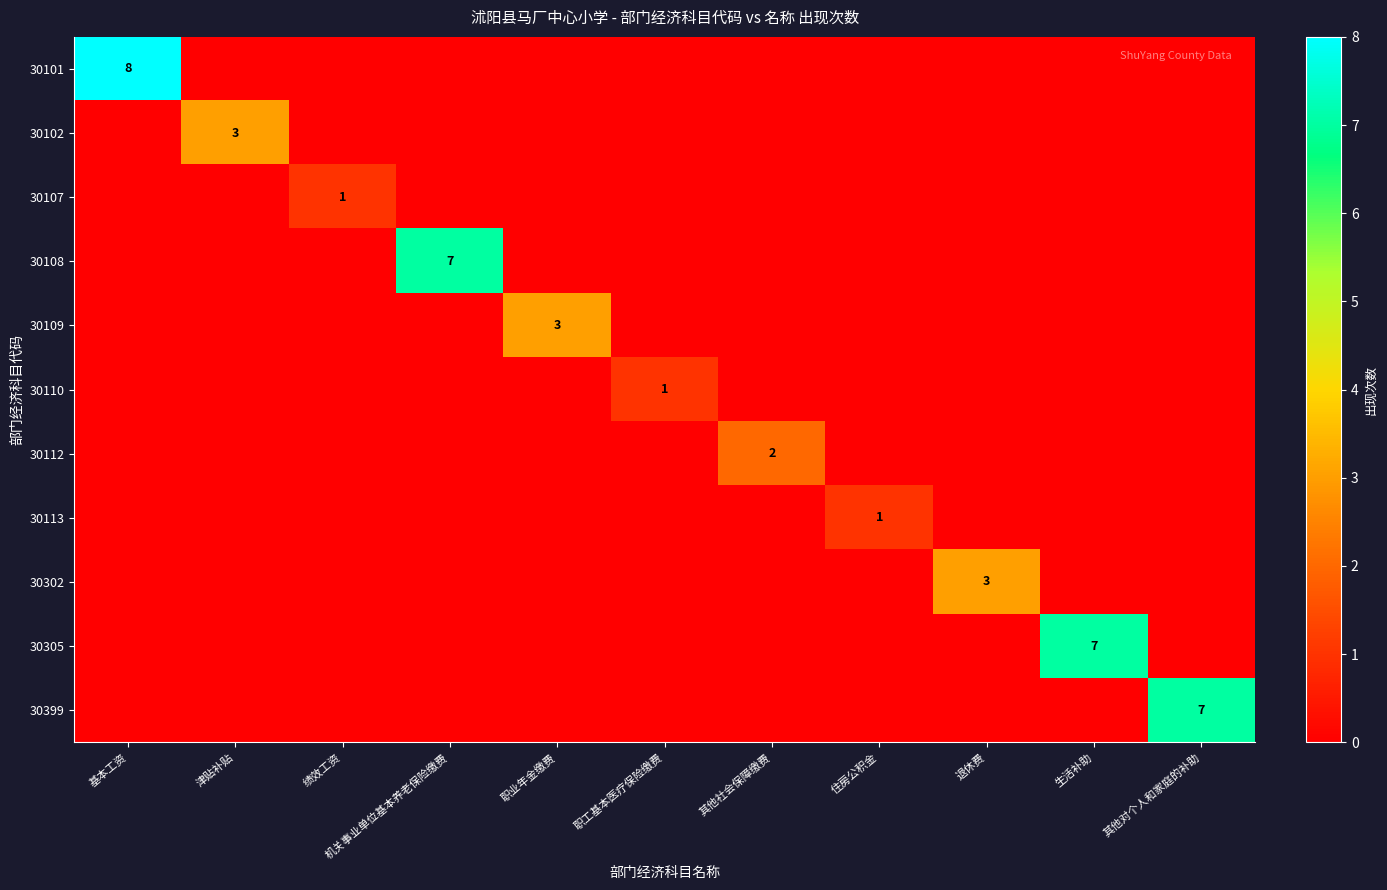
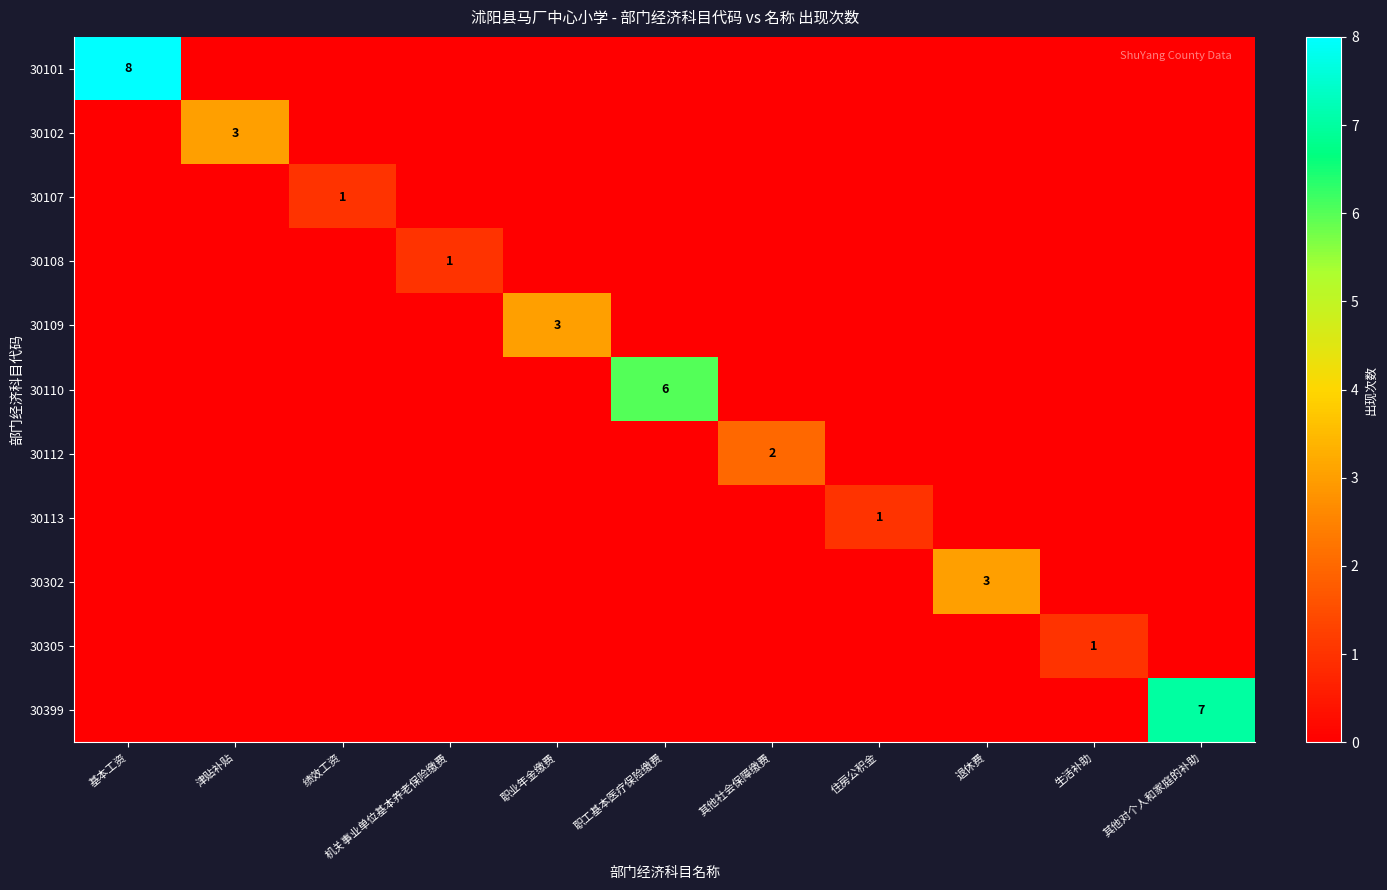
30108, 机关事业单位基本养老保险缴费: 7 -> 1
30110, 职工基本医疗保险缴费: 1 -> 6
30305, 生活补助: 7 -> 1
